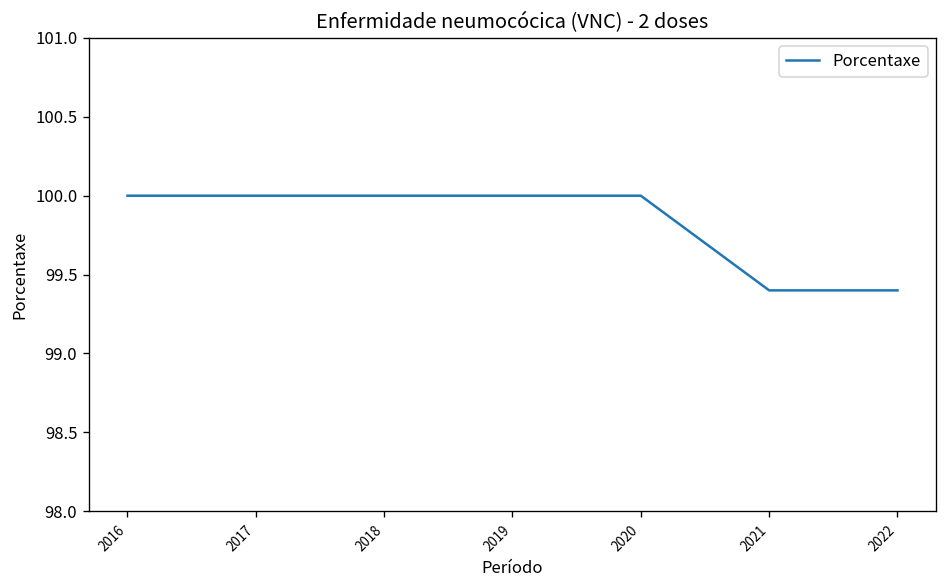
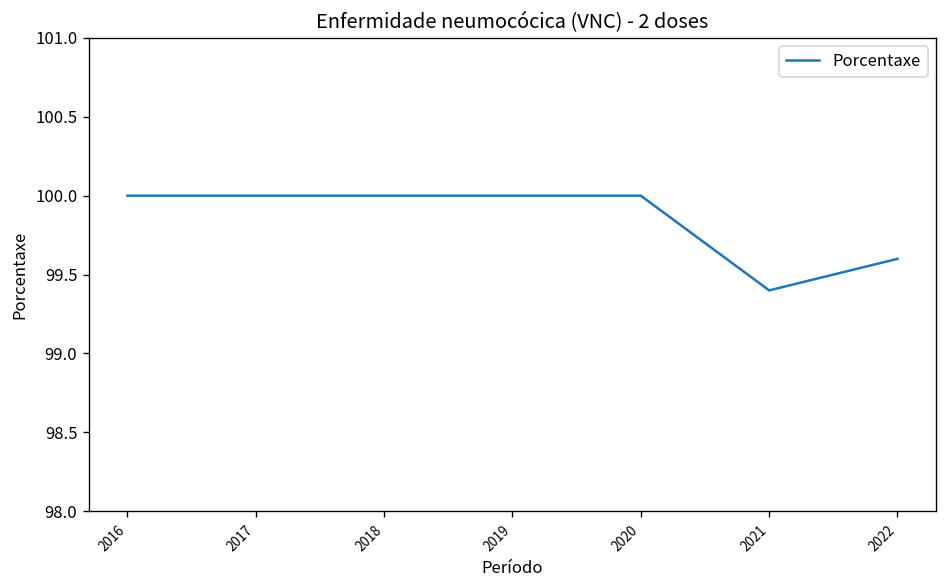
2022: 99.4 -> 99.6
